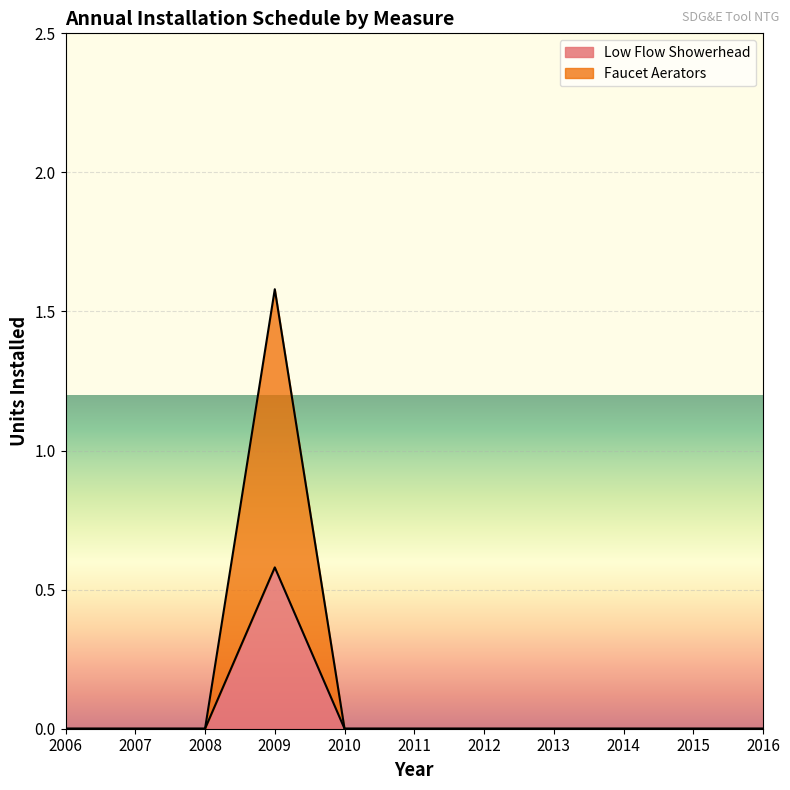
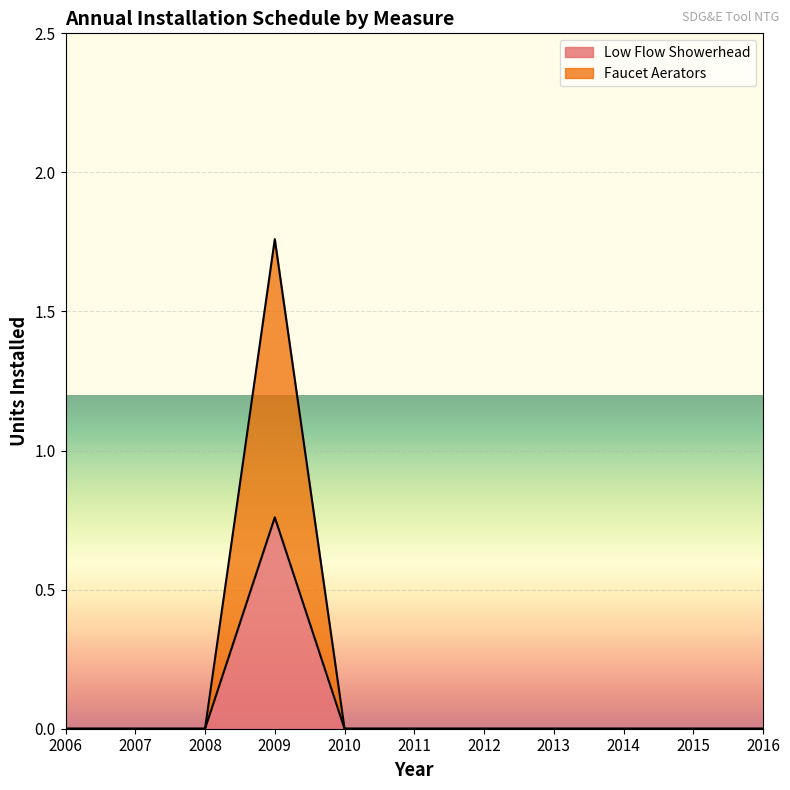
Low Flow Showerhead, 2009: 0.58 -> 0.76
